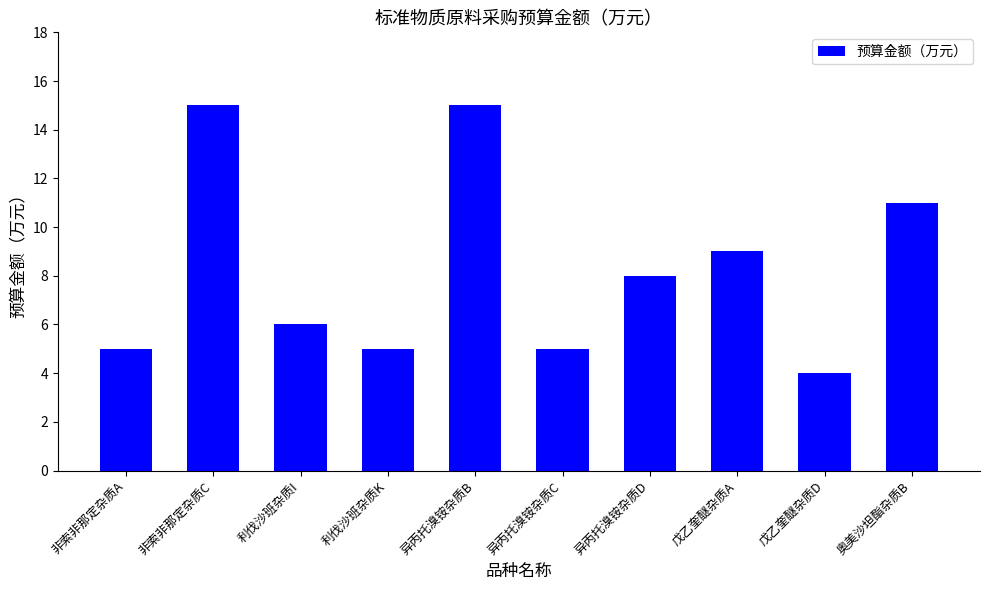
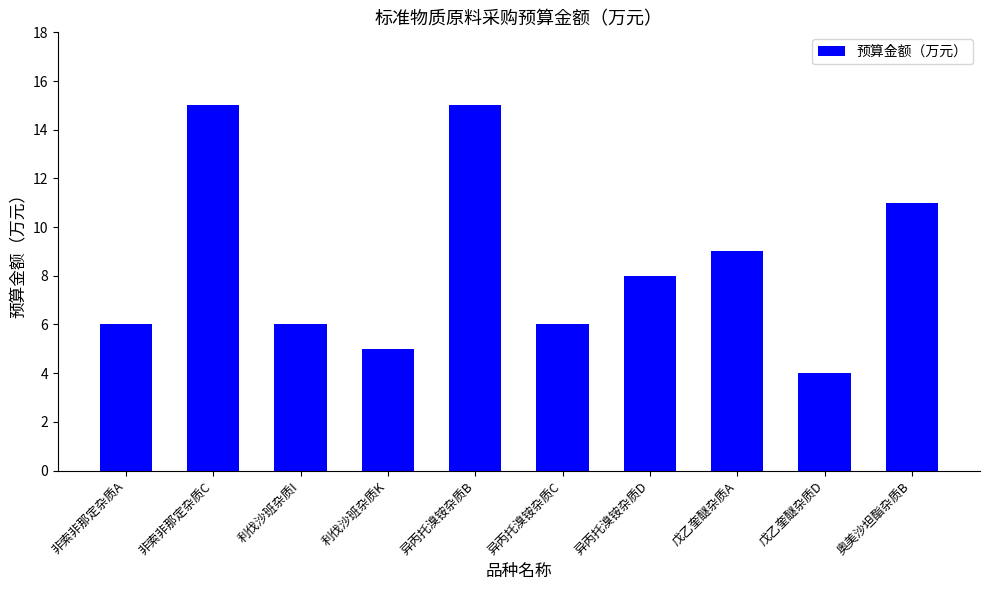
非索非那定杂质A: 5 -> 6
异丙托溴铵杂质C: 5 -> 6
